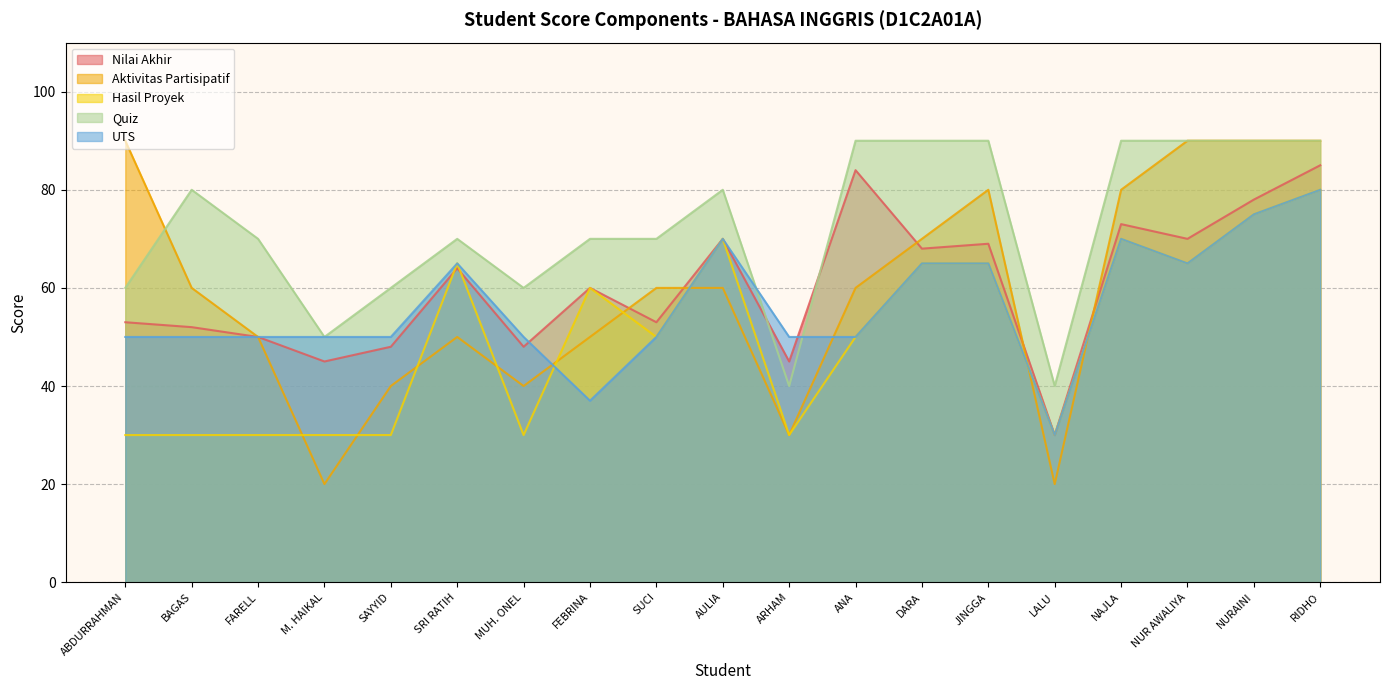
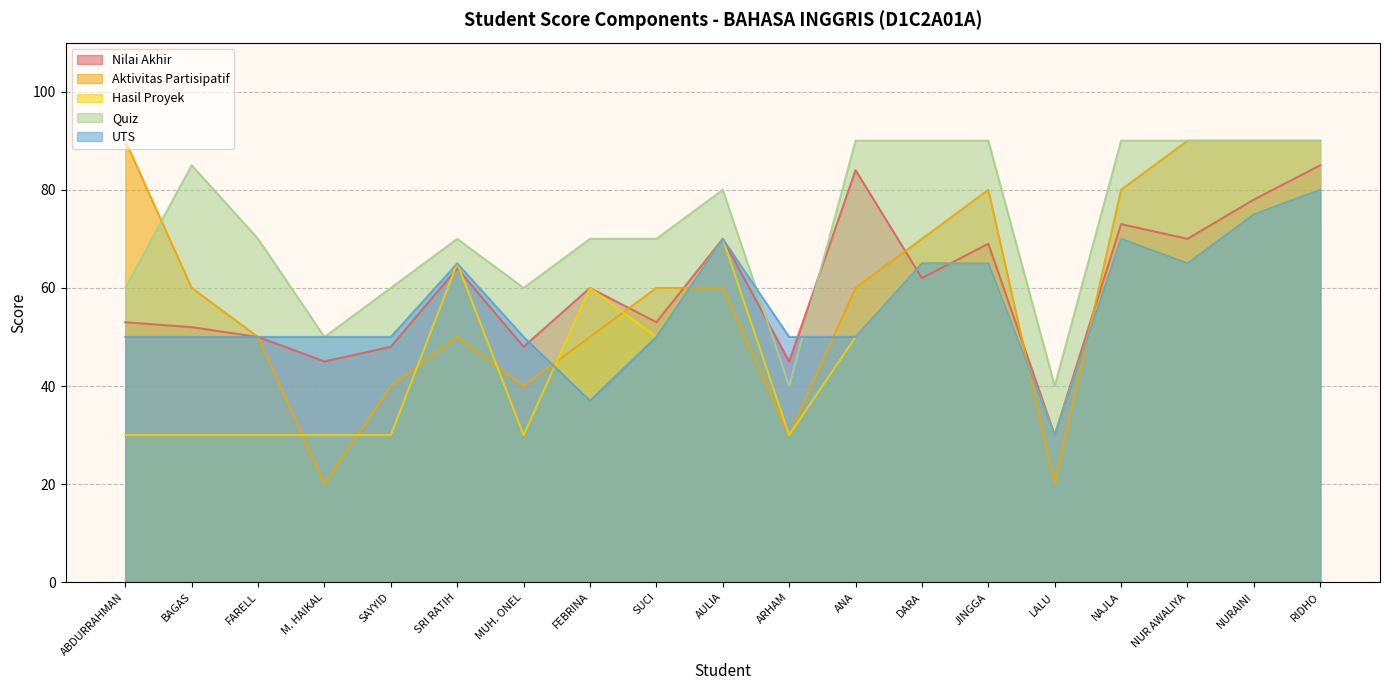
Quiz, BAGAS: 80 -> 85
Nilai Akhir, DARA: 68 -> 62
